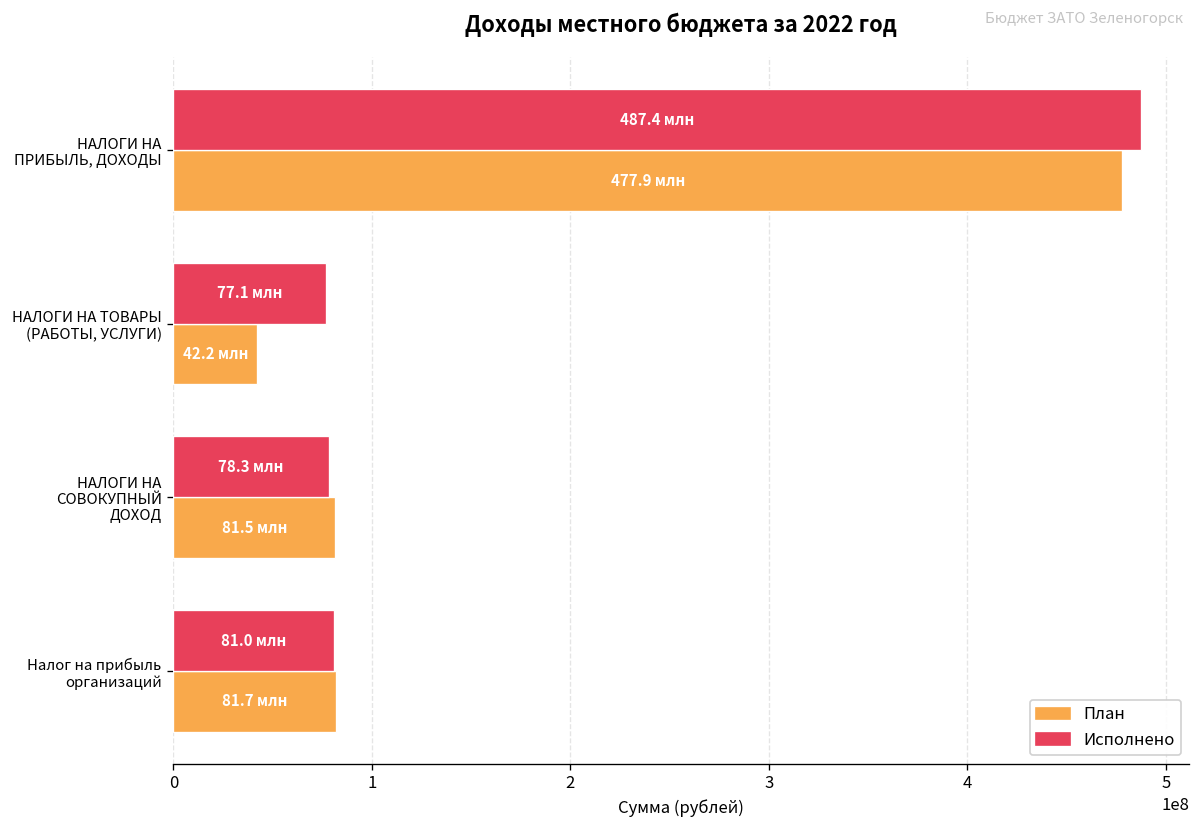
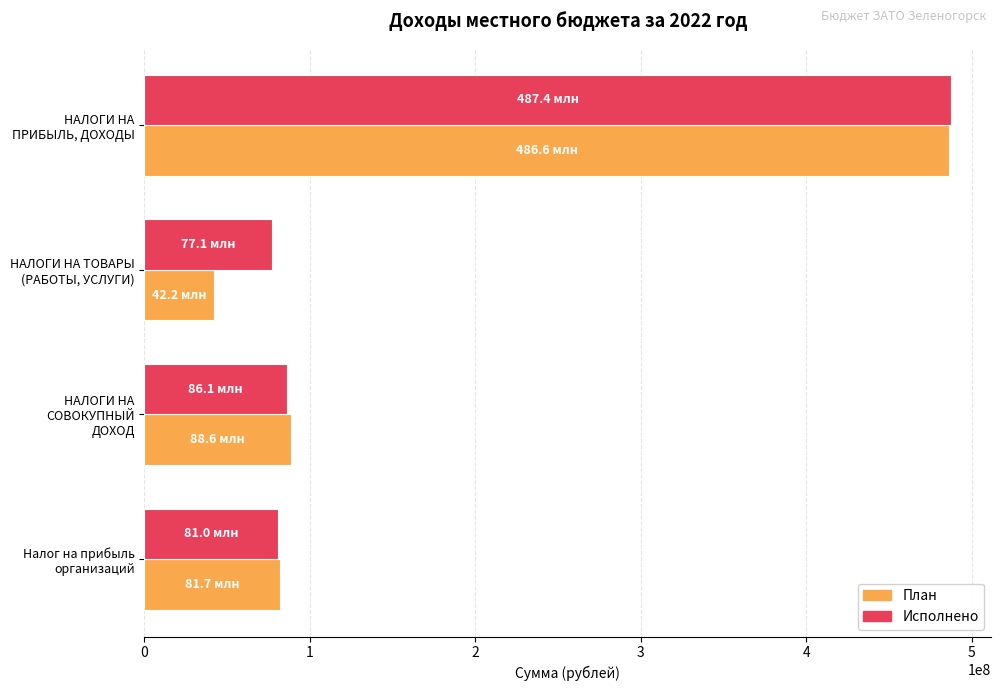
План, НАЛОГИ НА ПРИБЫЛЬ, ДОХОДЫ: 477.9 -> 486.6
Исполнено, НАЛОГИ НА СОВОКУПНЫЙ ДОХОД: 78.3 -> 86.1
План, НАЛОГИ НА СОВОКУПНЫЙ ДОХОД: 81.5 -> 88.6
